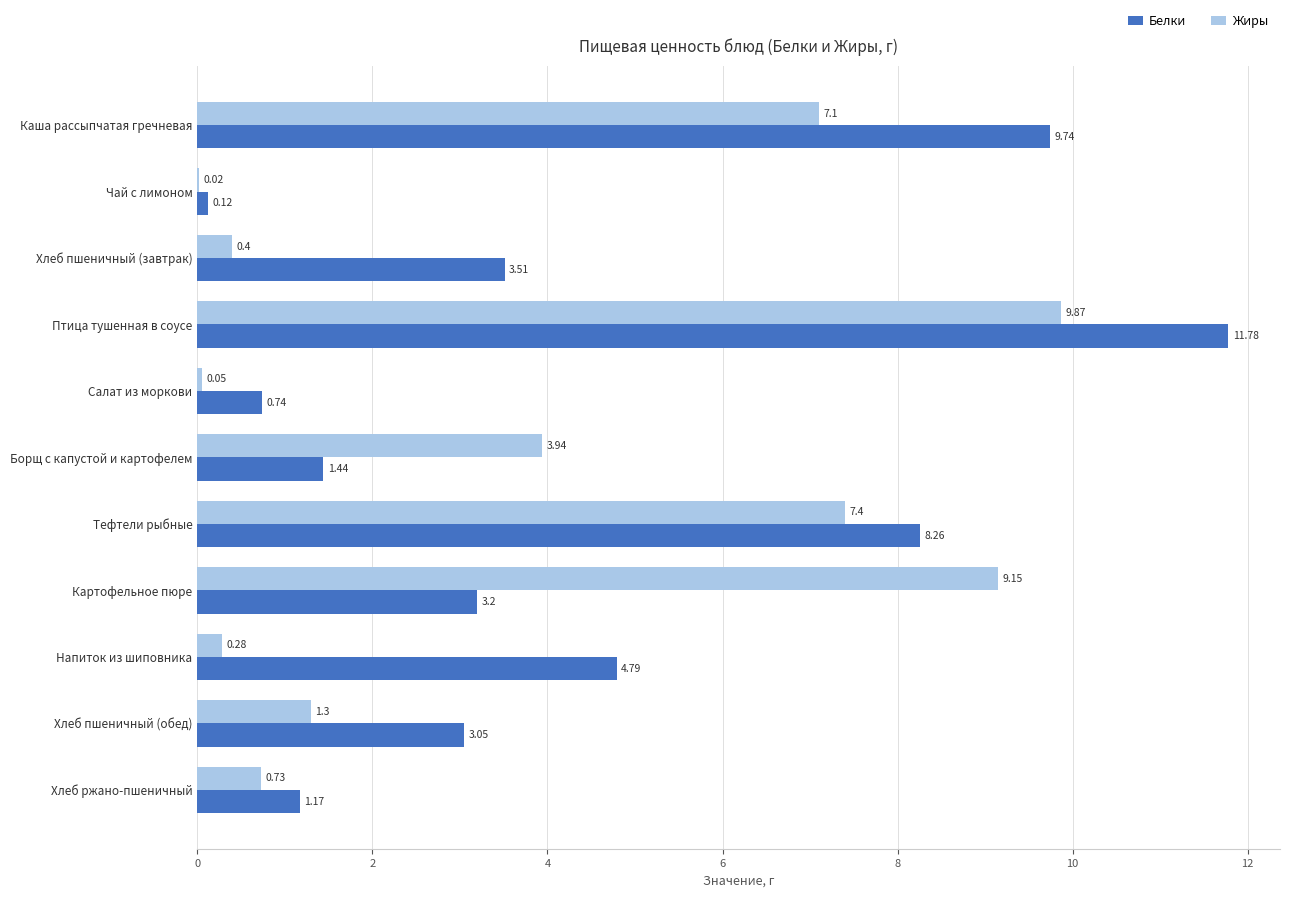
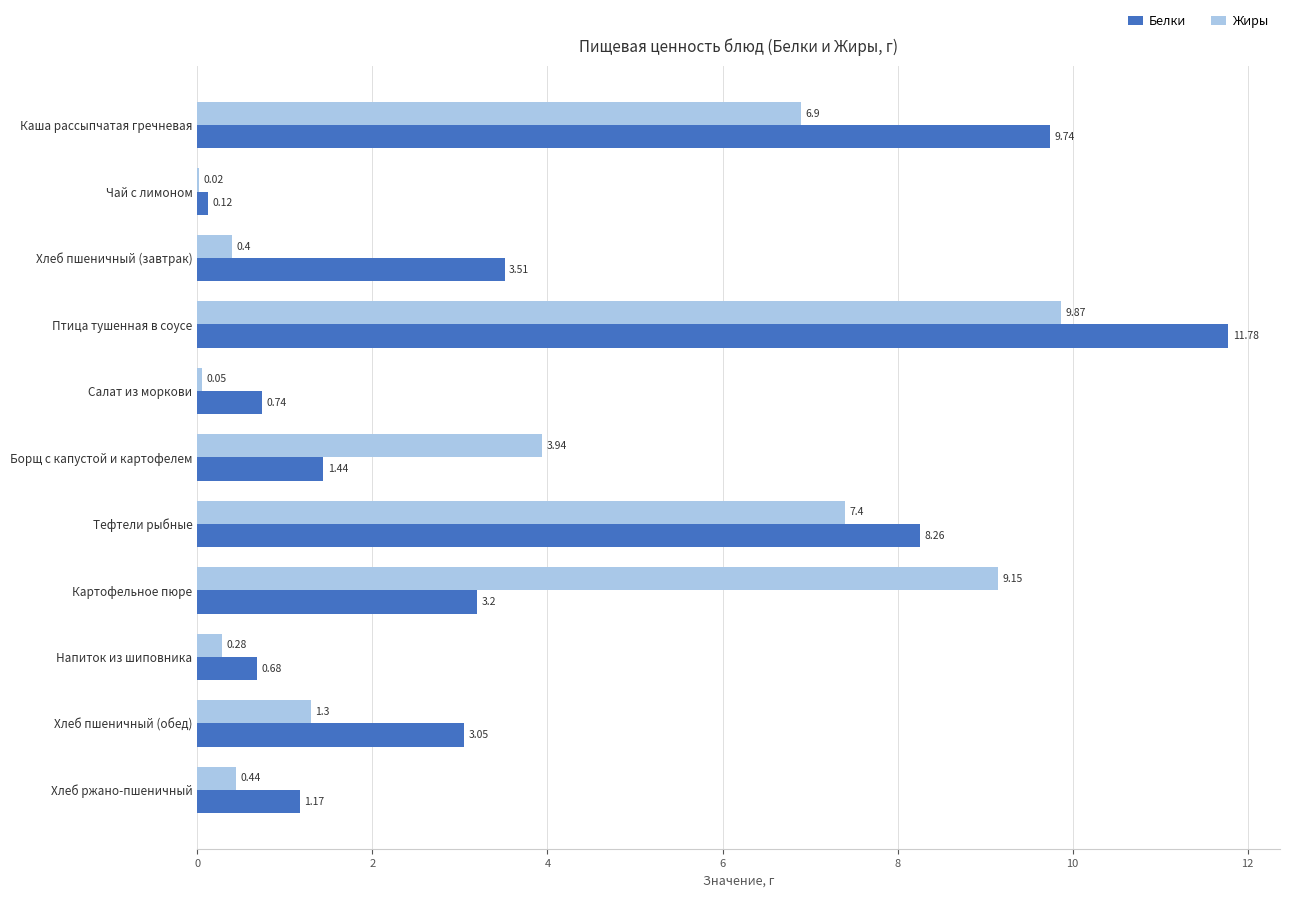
Жиры, Каша рассыпчатая гречневая: 7.1 -> 6.9
Белки, Напиток из шиповника: 4.79 -> 0.68
Жиры, Хлеб ржано-пшеничный: 0.73 -> 0.44
